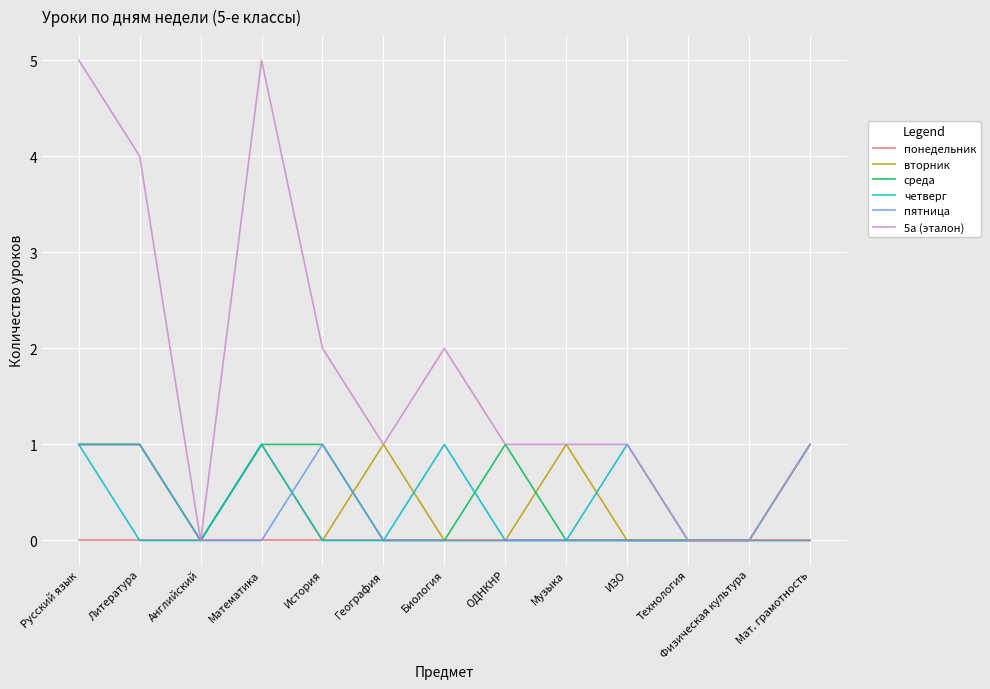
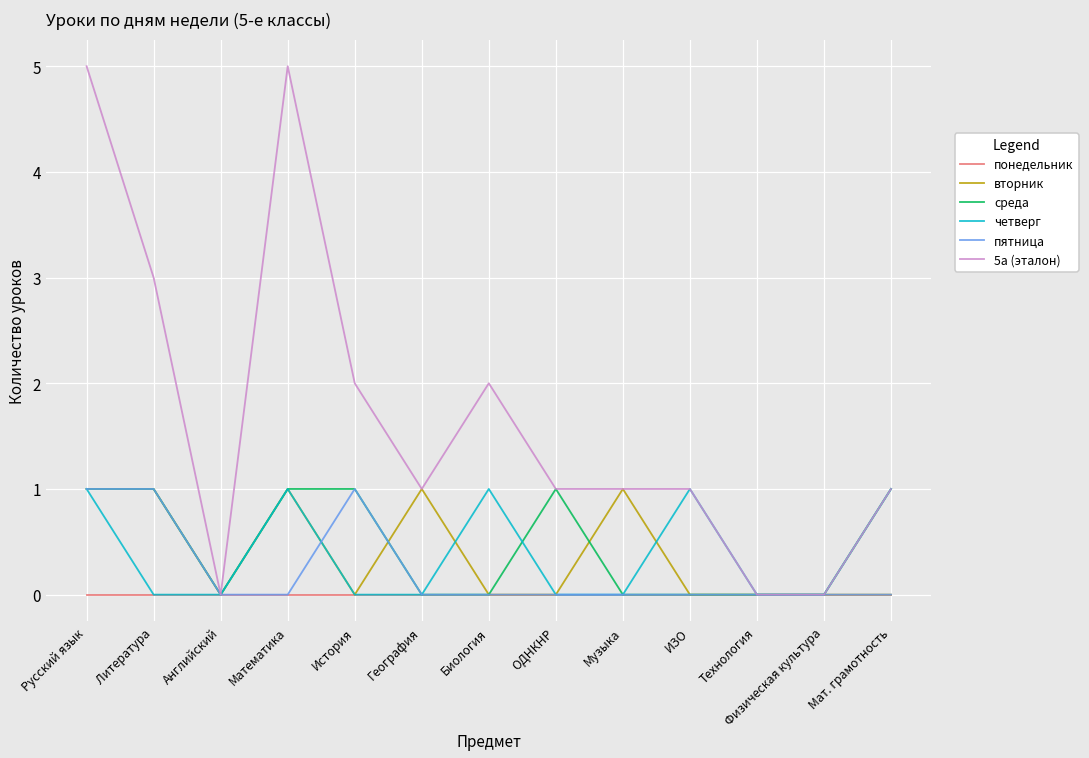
5а (эталон), Литература: 4 -> 3
